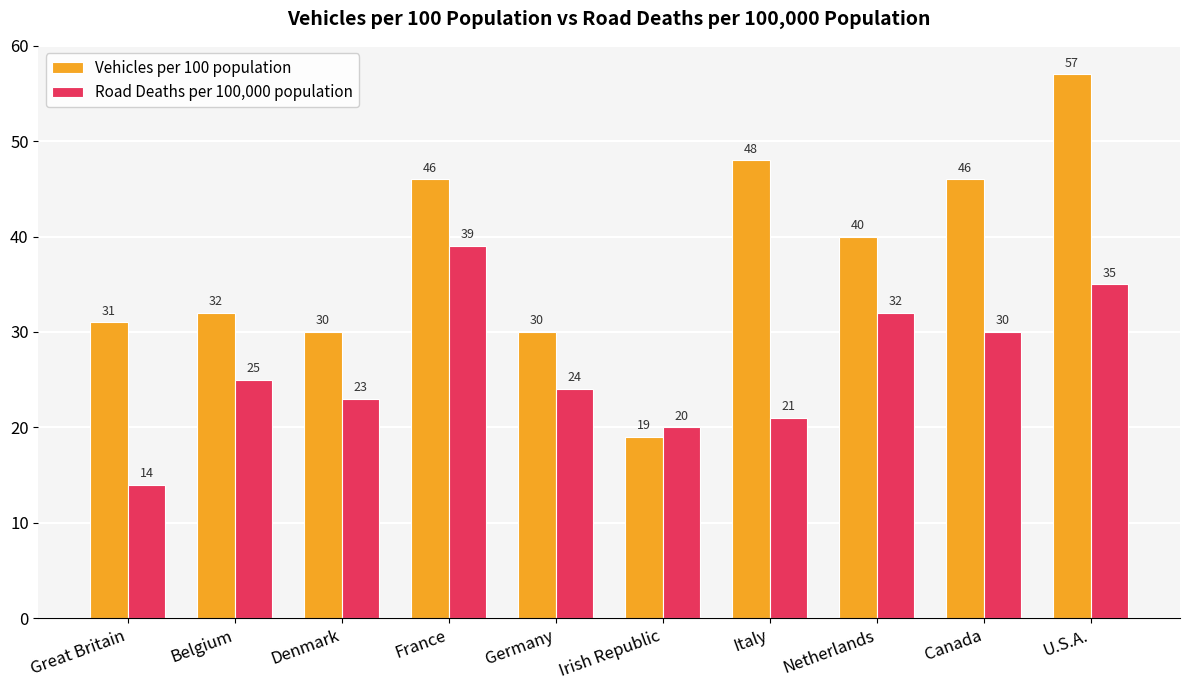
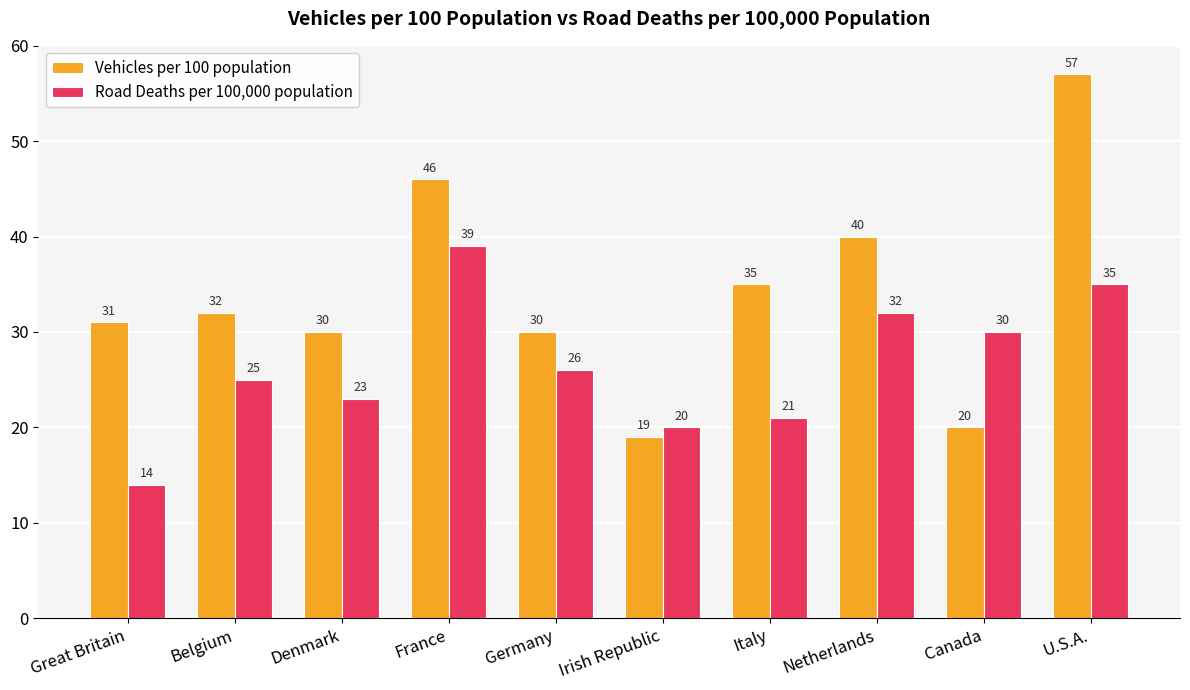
Road Deaths per 100,000 population, Germany: 24 -> 26
Vehicles per 100 population, Italy: 48 -> 35
Vehicles per 100 population, Canada: 46 -> 20
